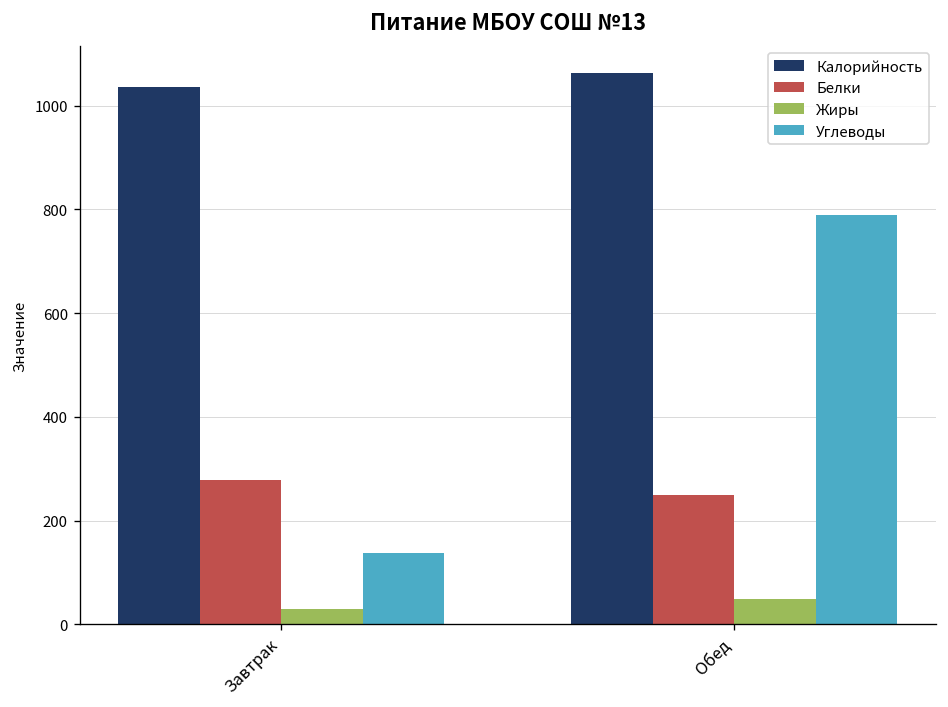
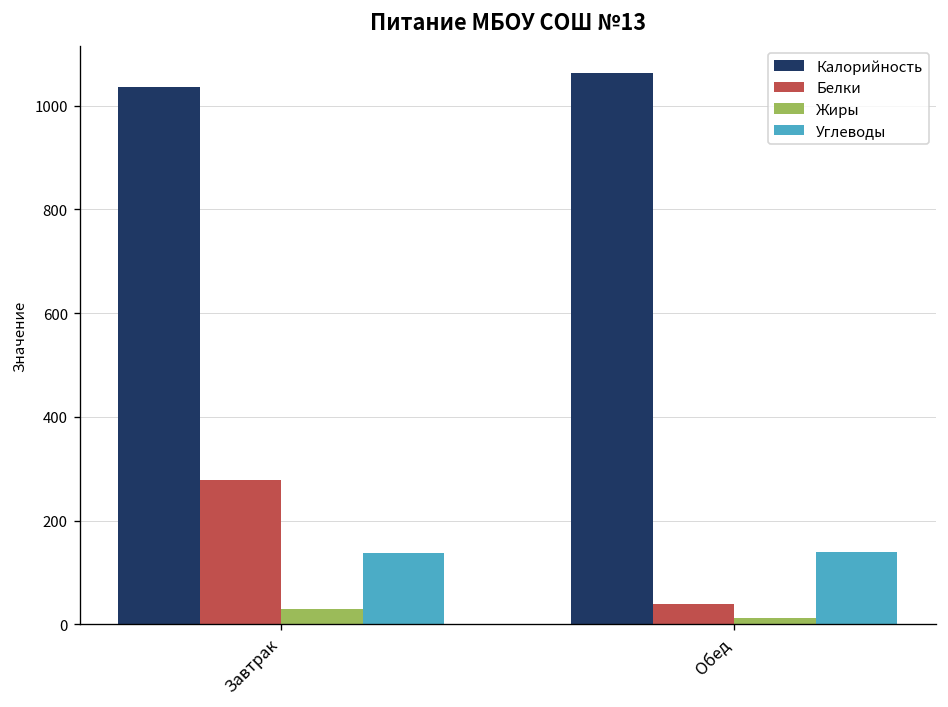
Белки, Обед: 250 -> 40
Жиры, Обед: 50 -> 10
Углеводы, Обед: 790 -> 140
